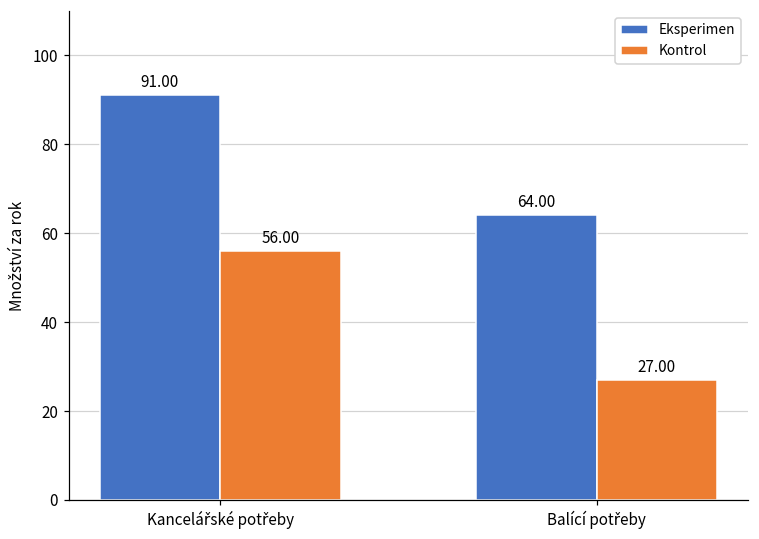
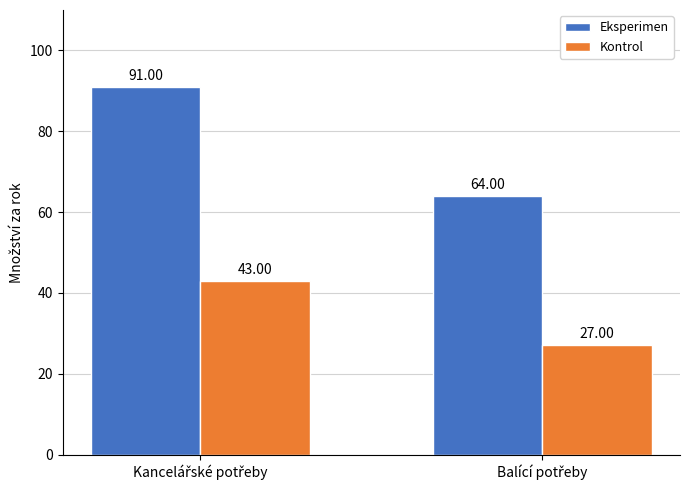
Kontrol, Kancelářské potřeby: 56.00 -> 43.00
